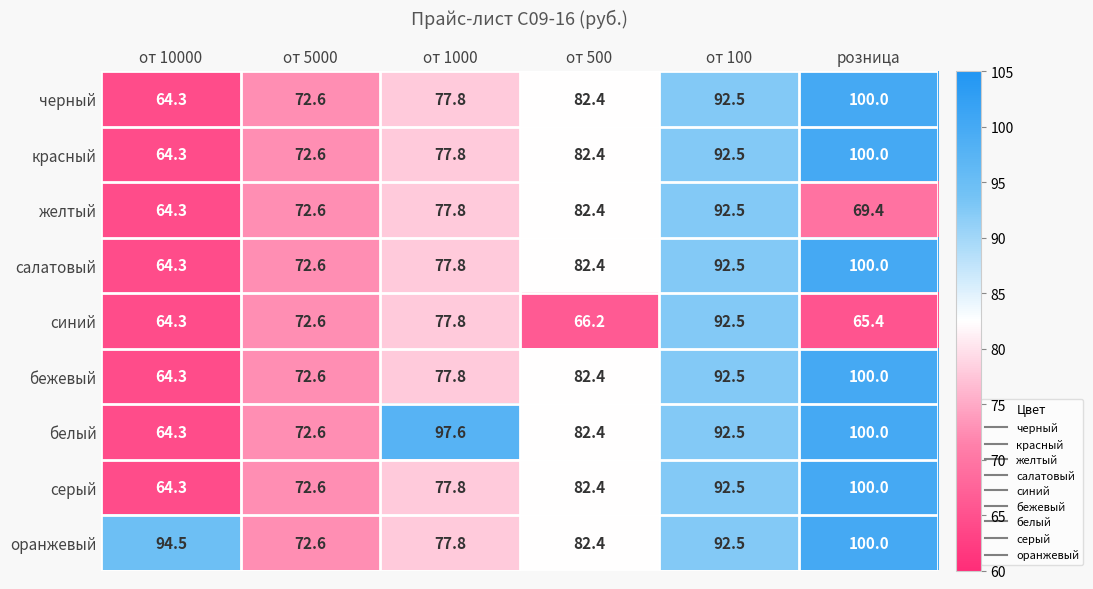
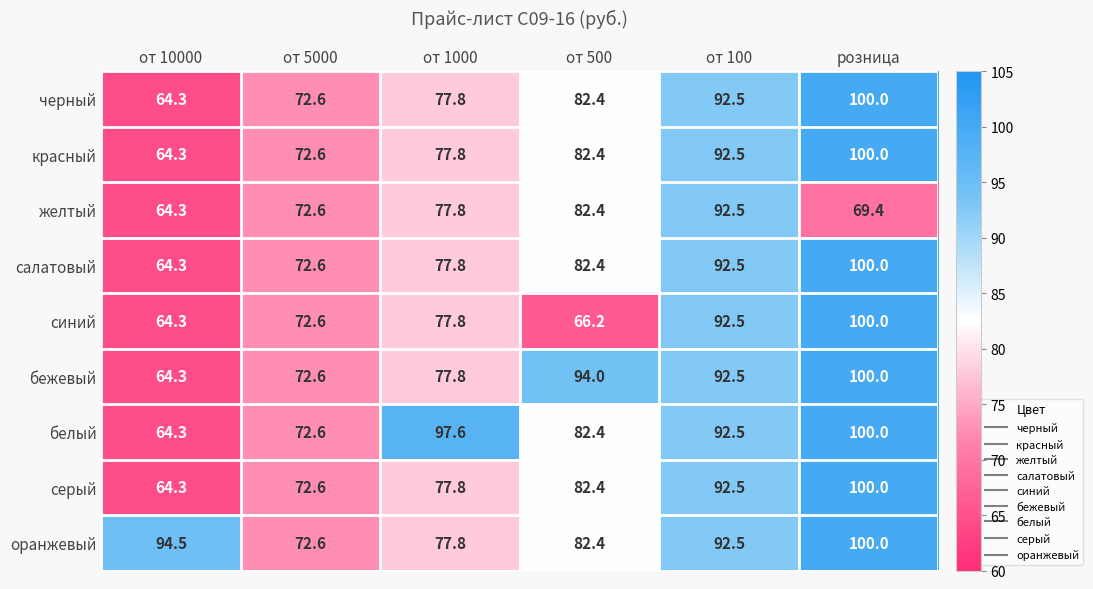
синий, розница: 65.4 -> 100.0
бежевый, от 500: 82.4 -> 94.0
